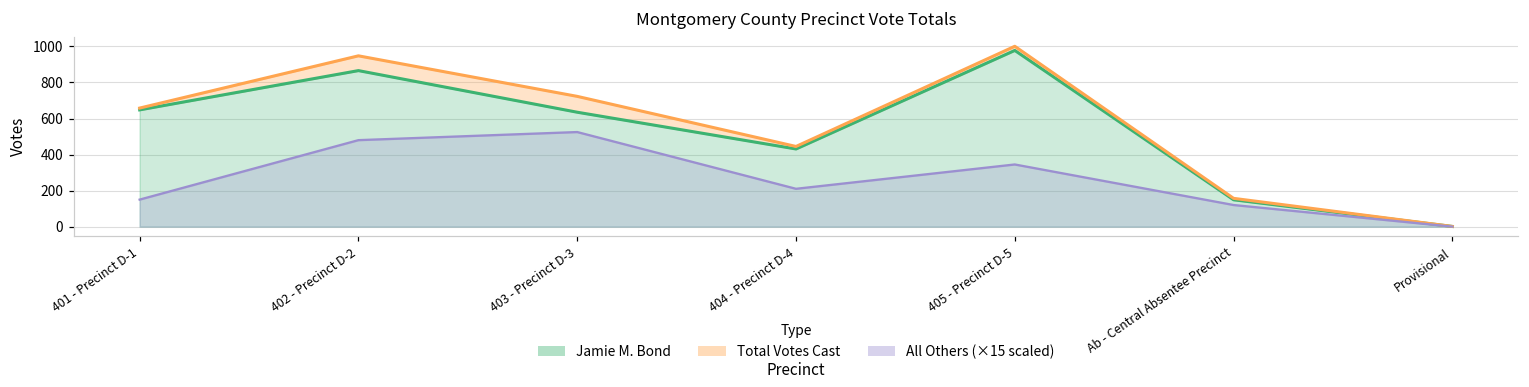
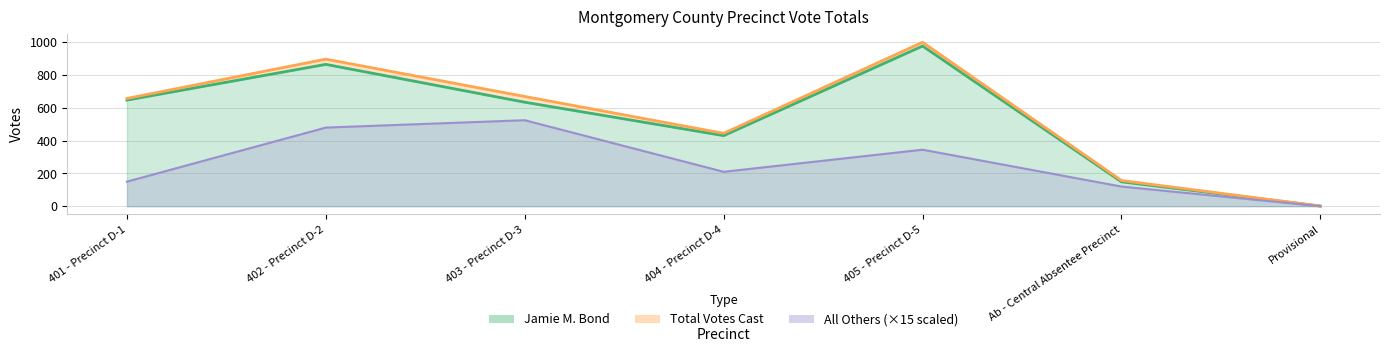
Total Votes Cast, 402 - Precinct D-2: 950 -> 900
Total Votes Cast, 403 - Precinct D-3: 720 -> 670
